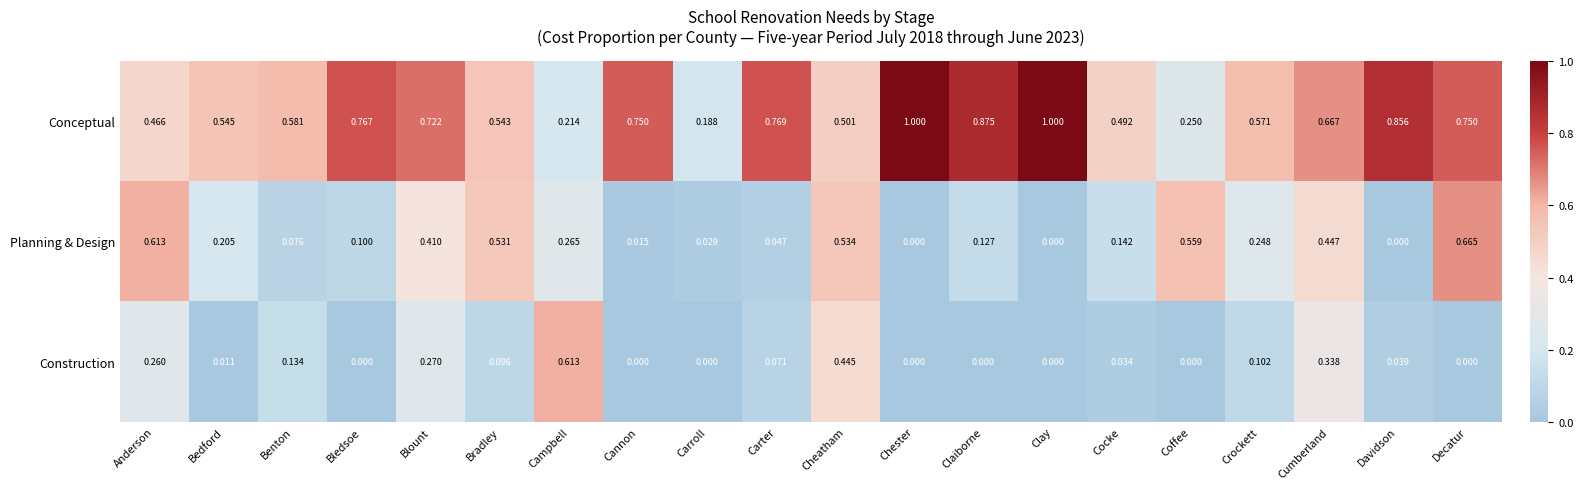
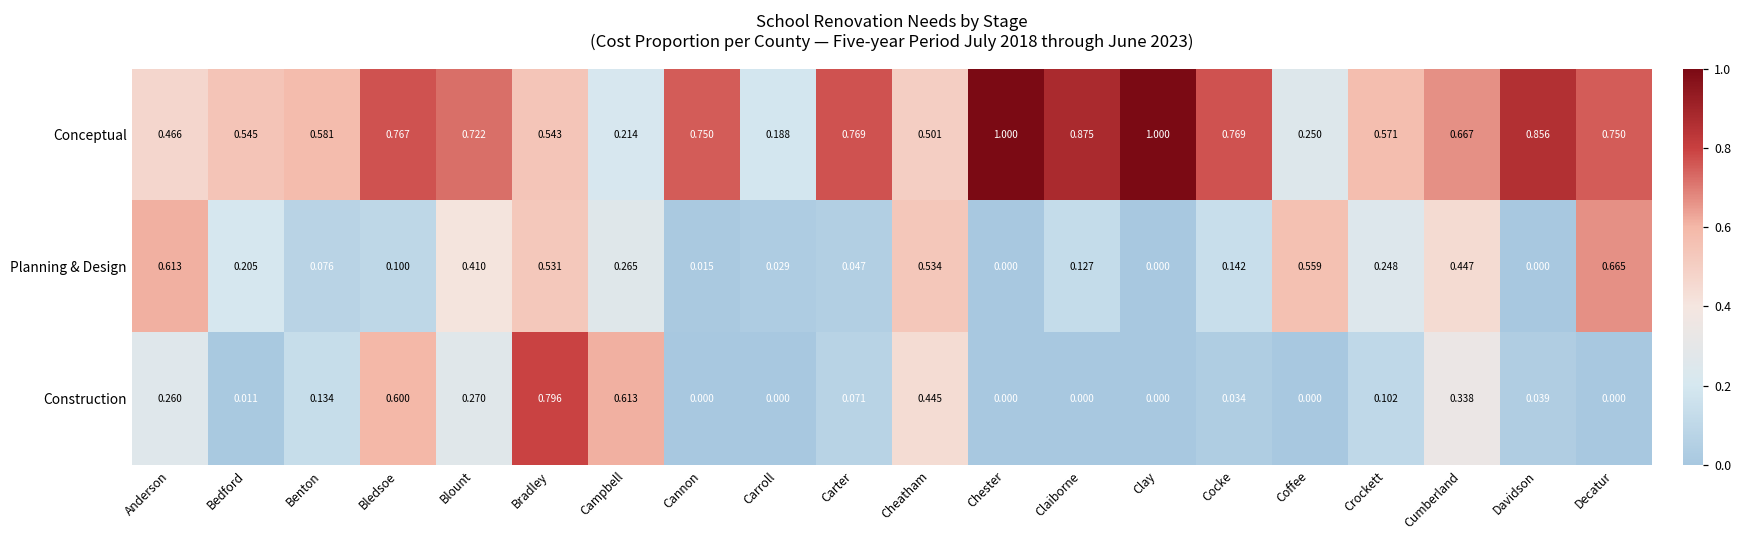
Conceptual, Cocke: 0.492 -> 0.769
Construction, Bledsoe: 0.000 -> 0.600
Construction, Bradley: 0.096 -> 0.796
